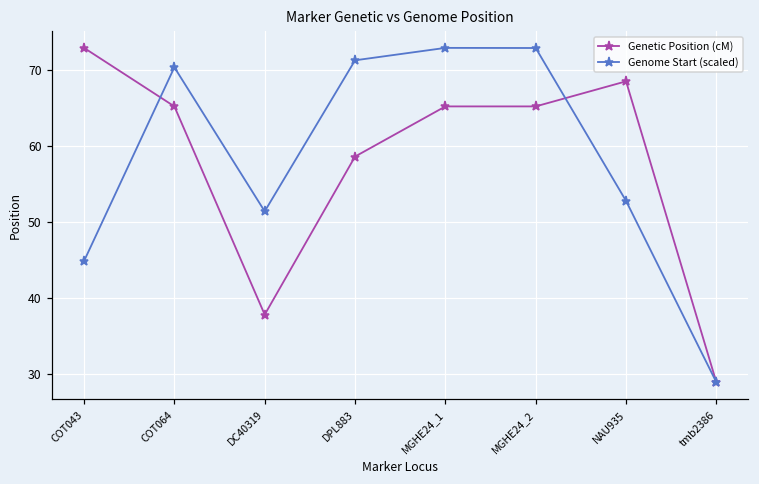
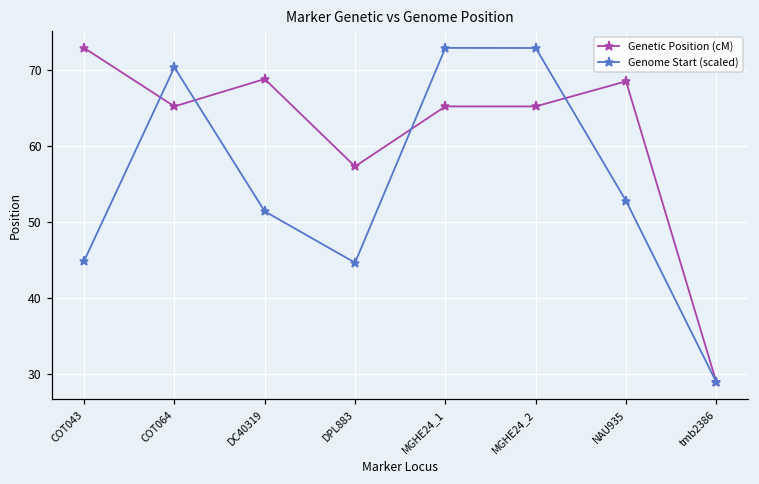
Genetic Position (cM), DC40319: 38 -> 69
Genetic Position (cM), DPL883: 59 -> 57
Genome Start (scaled), DPL883: 71 -> 45
